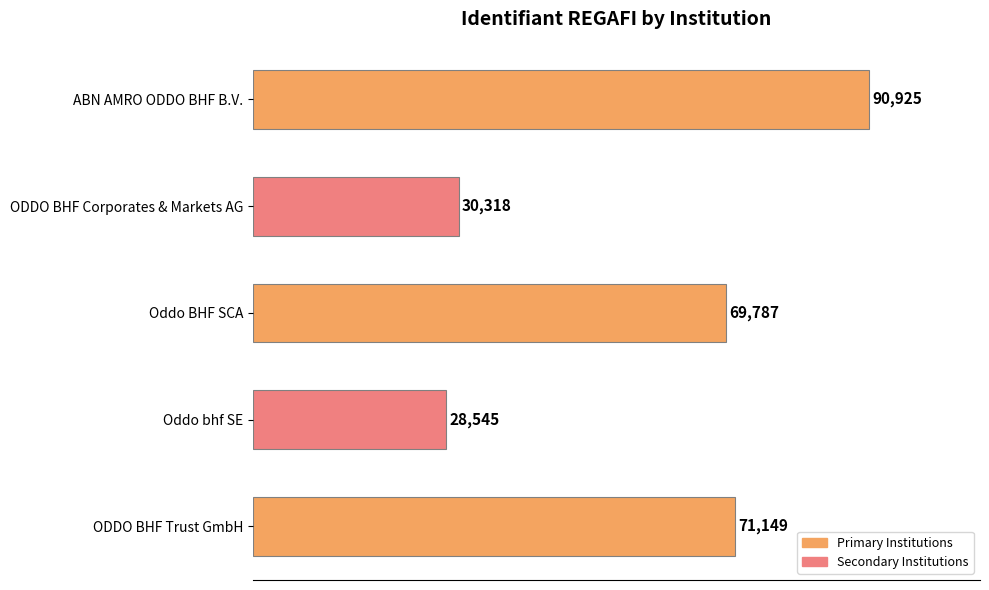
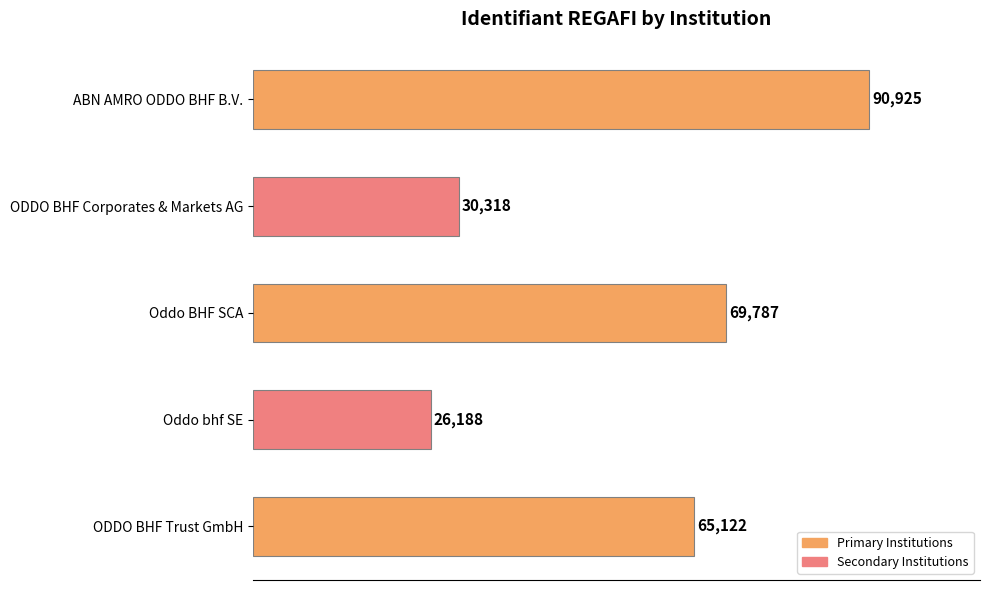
Oddo bhf SE: 28,545 -> 26,188
ODDO BHF Trust GmbH: 71,149 -> 65,122
